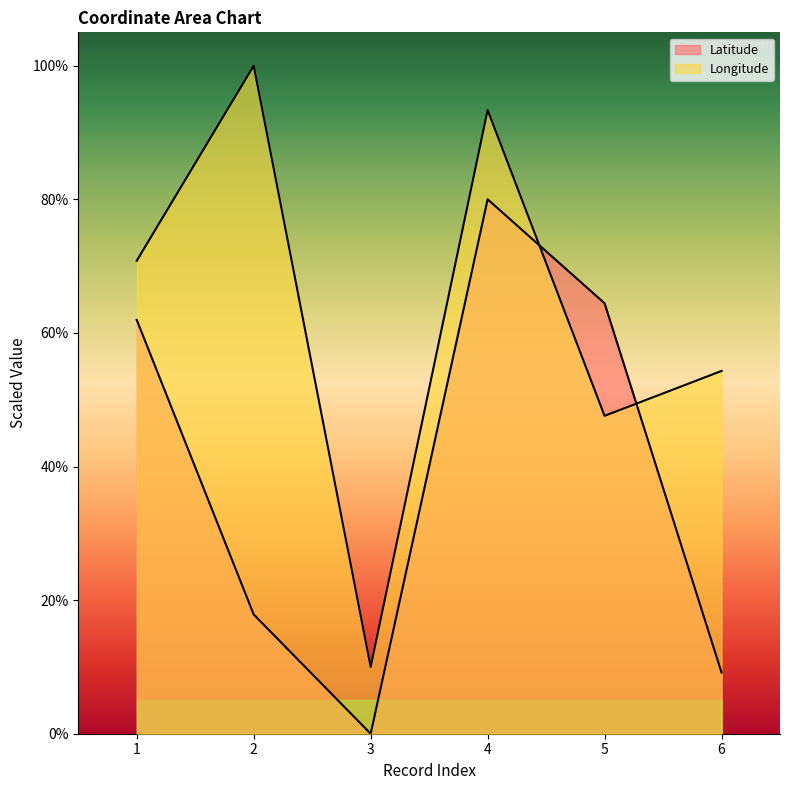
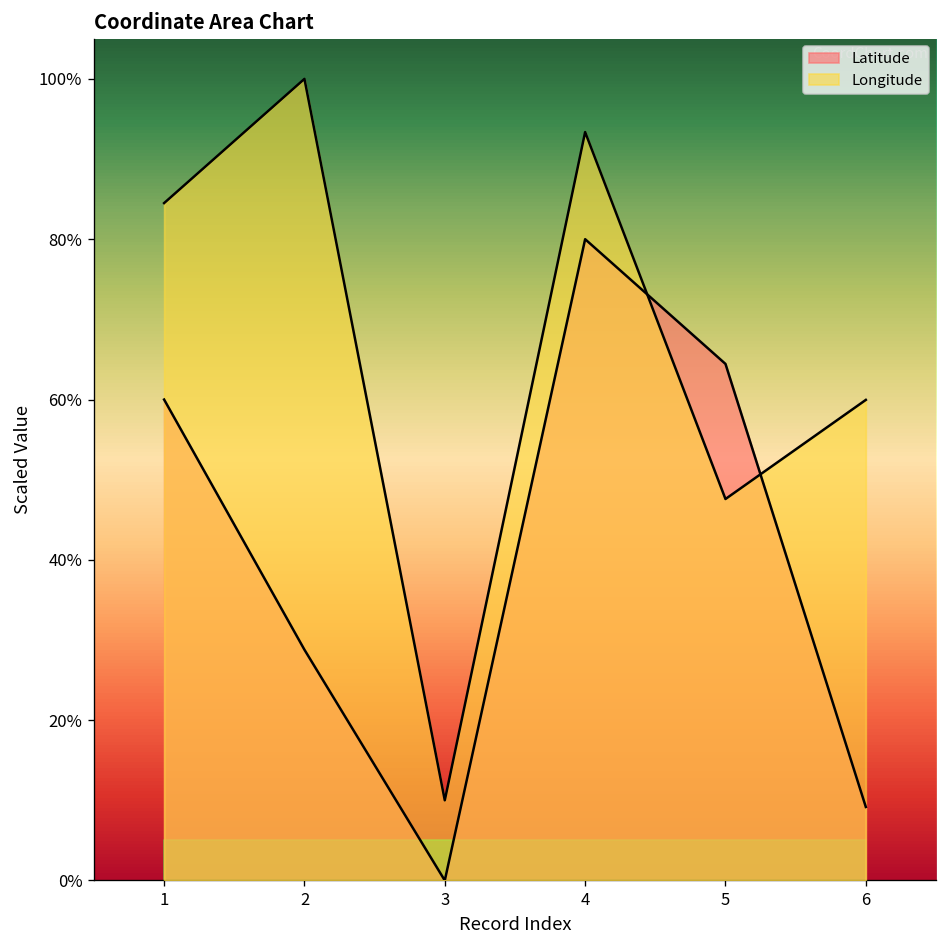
Latitude, 1: 62% -> 60%
Longitude, 1: 71% -> 85%
Latitude, 2: 18% -> 29%
Longitude, 6: 54% -> 60%
